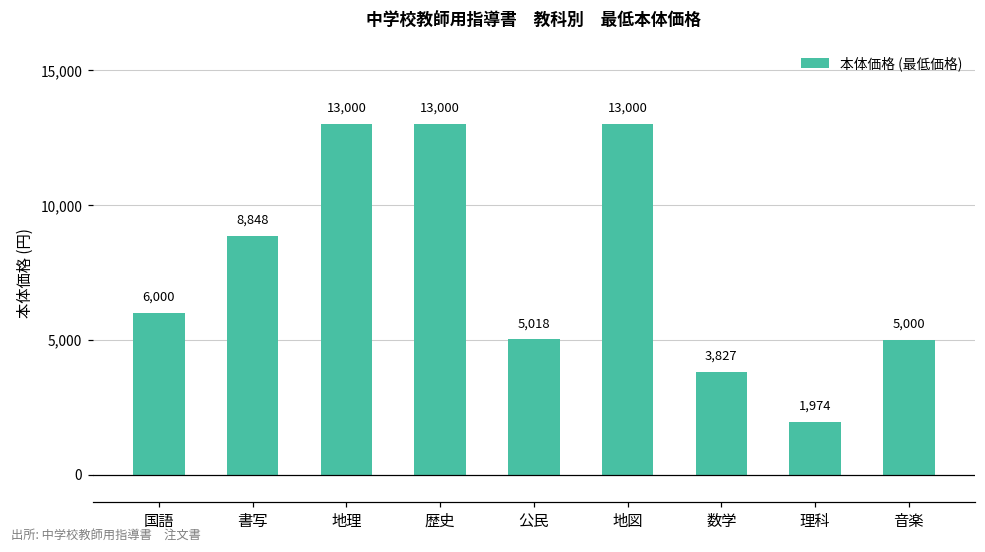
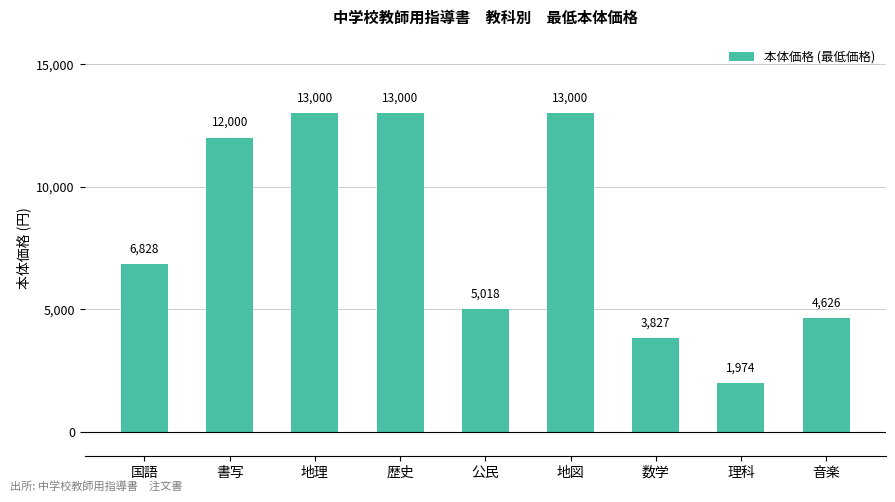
国語: 6,000 -> 6,828
書写: 8,848 -> 12,000
音楽: 5,000 -> 4,626
